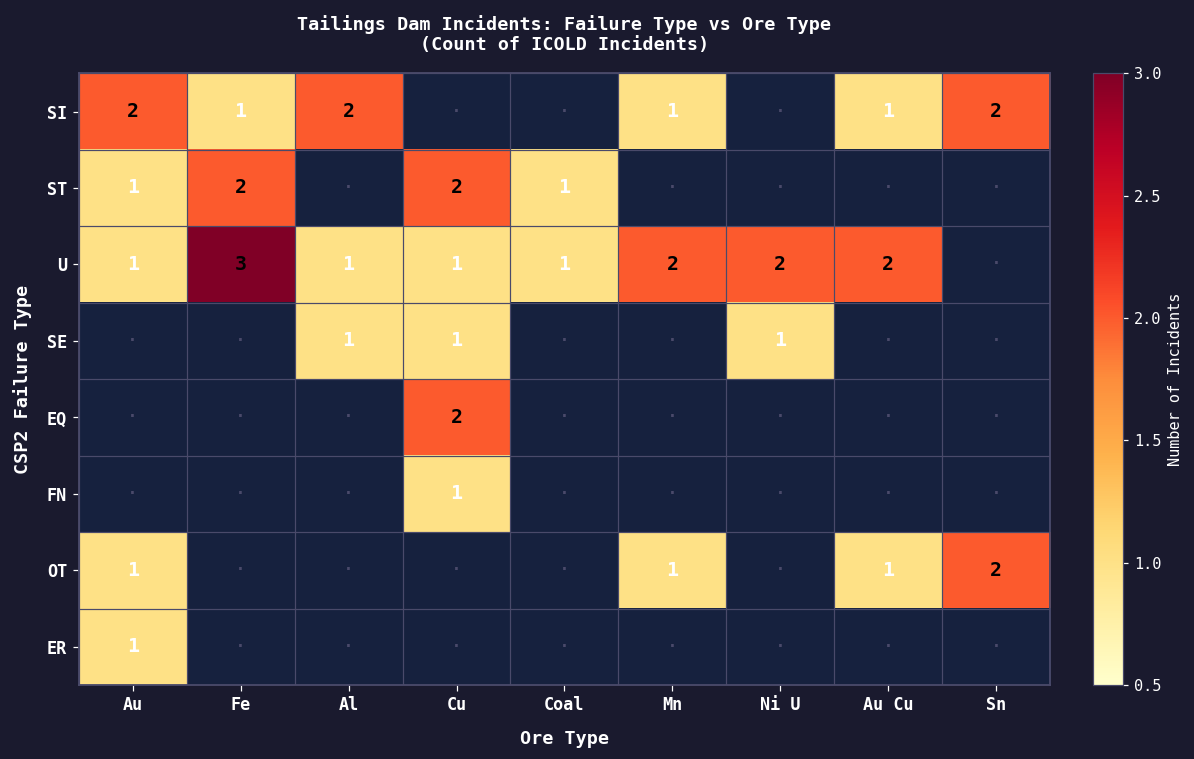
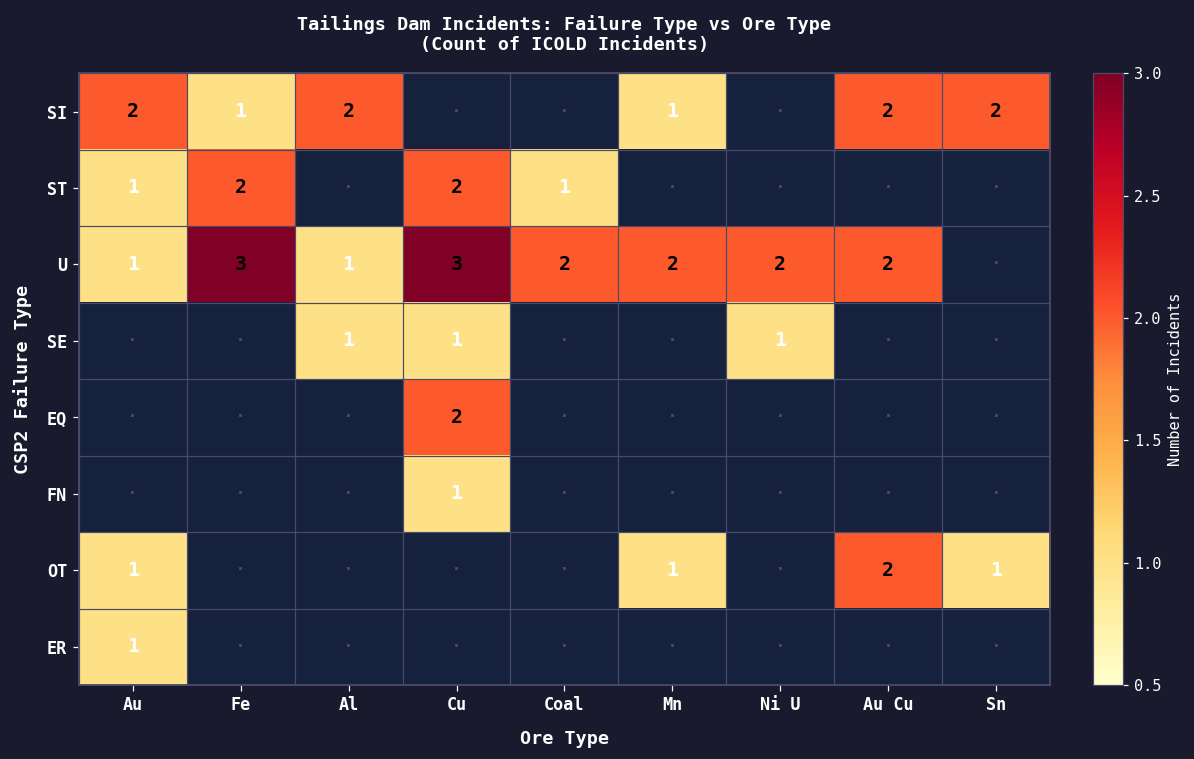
SI, Au Cu: 1 -> 2
U, Cu: 1 -> 3
U, Coal: 1 -> 2
OT, Au Cu: 1 -> 2
OT, Sn: 2 -> 1
